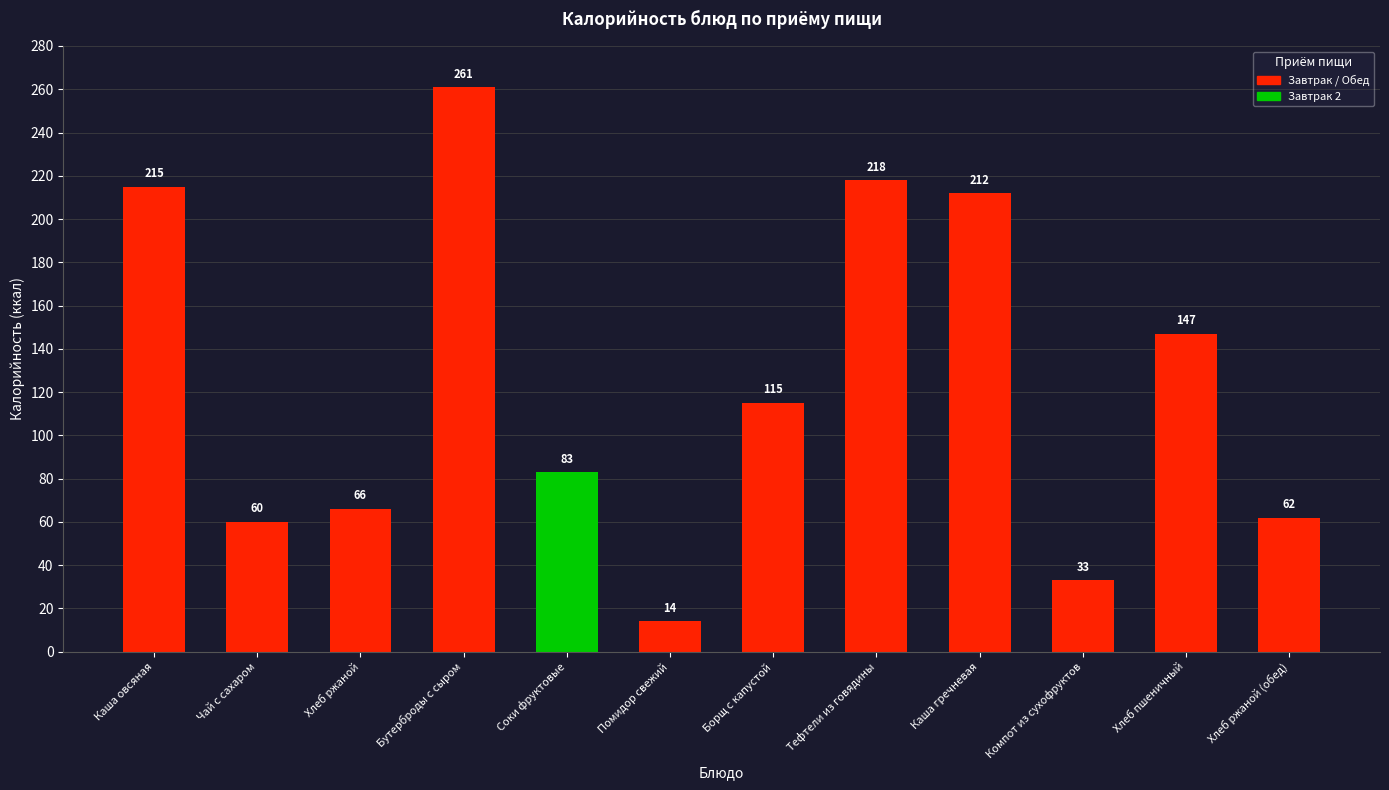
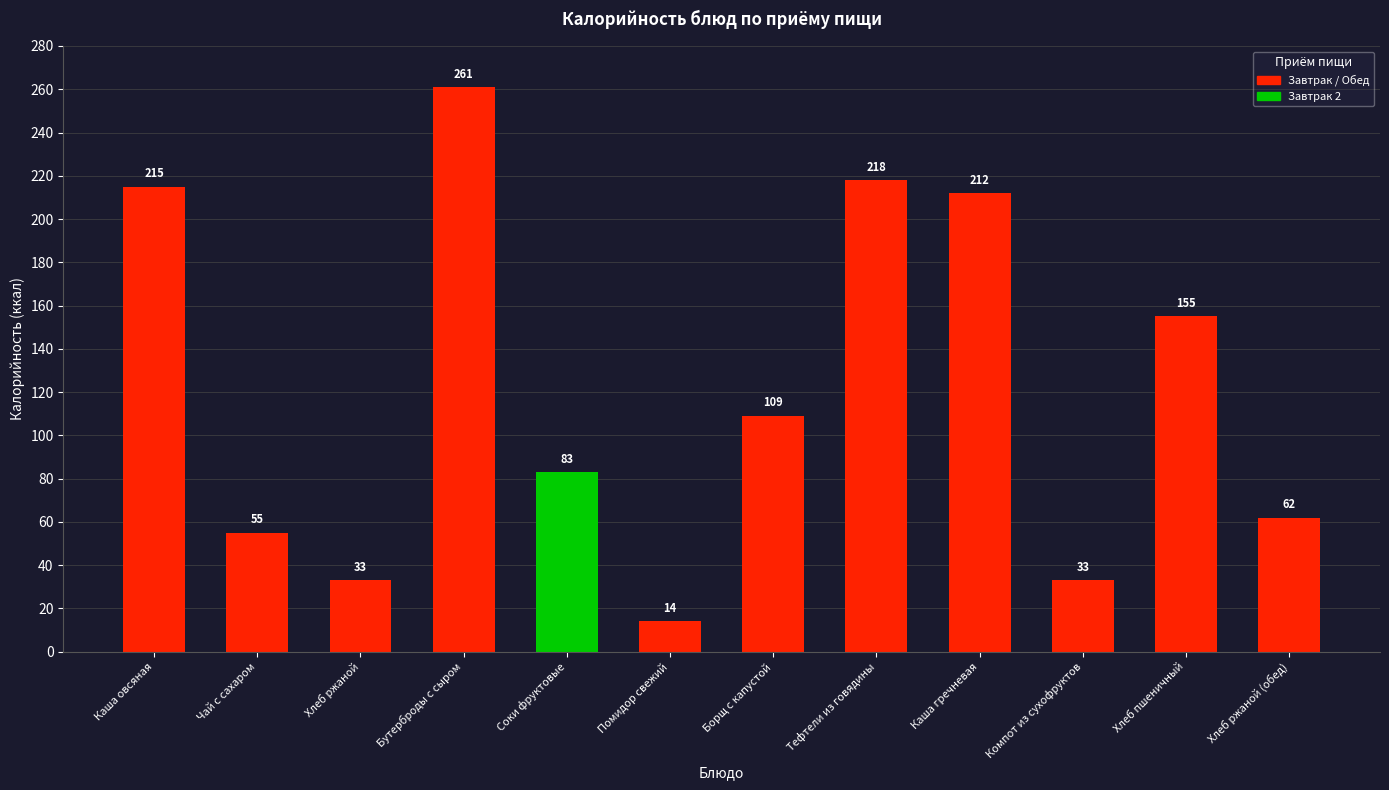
Чай с сахаром: 60 -> 55
Хлеб ржаной: 66 -> 33
Борщ с капустой: 115 -> 109
Хлеб пшеничный: 147 -> 155
